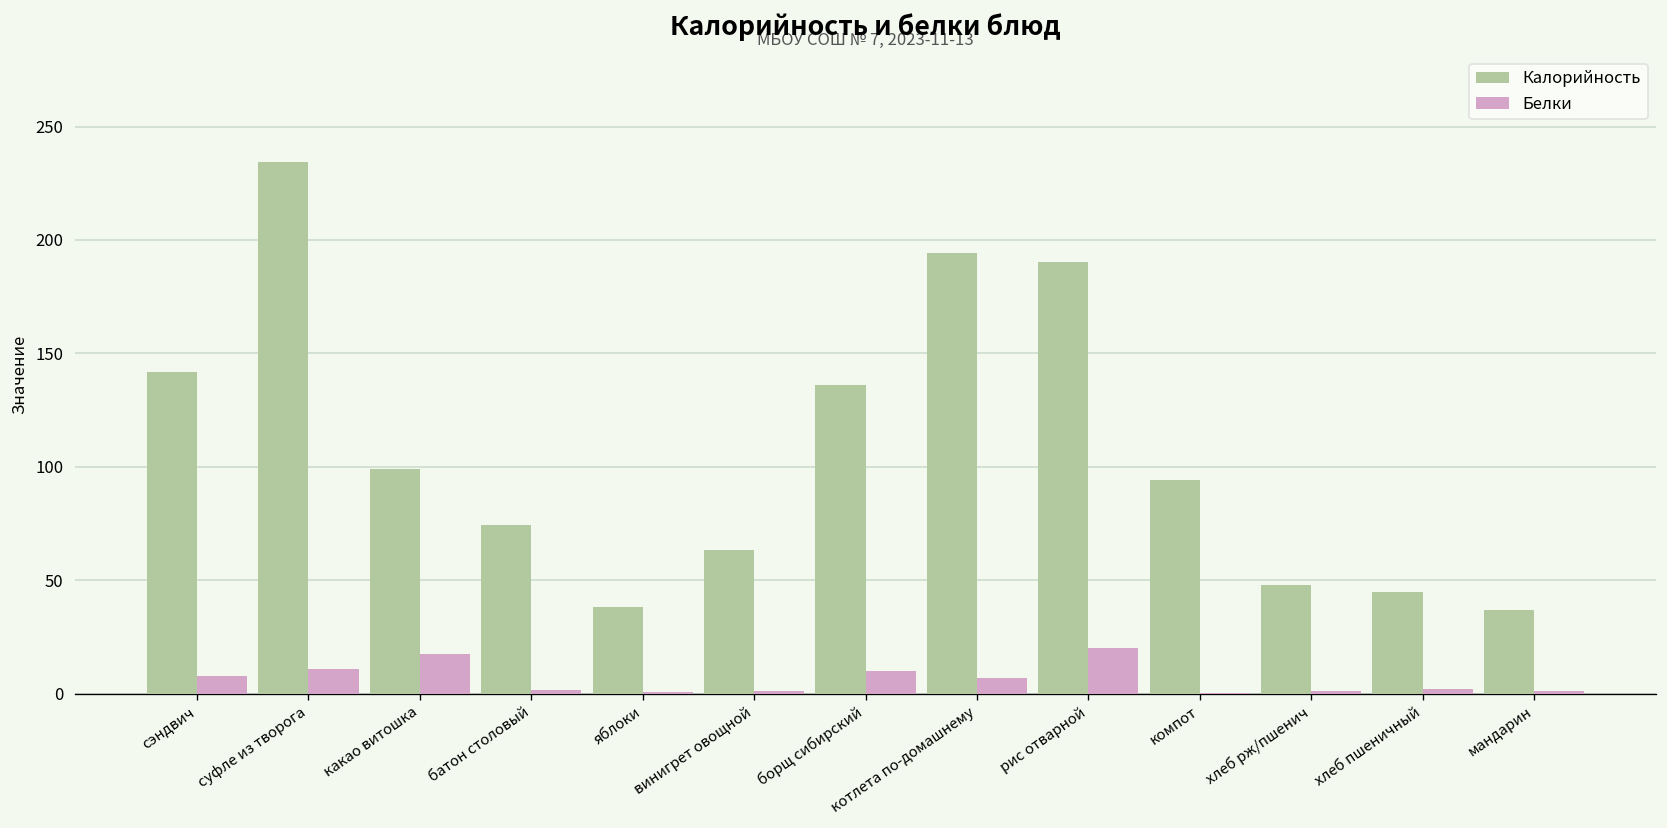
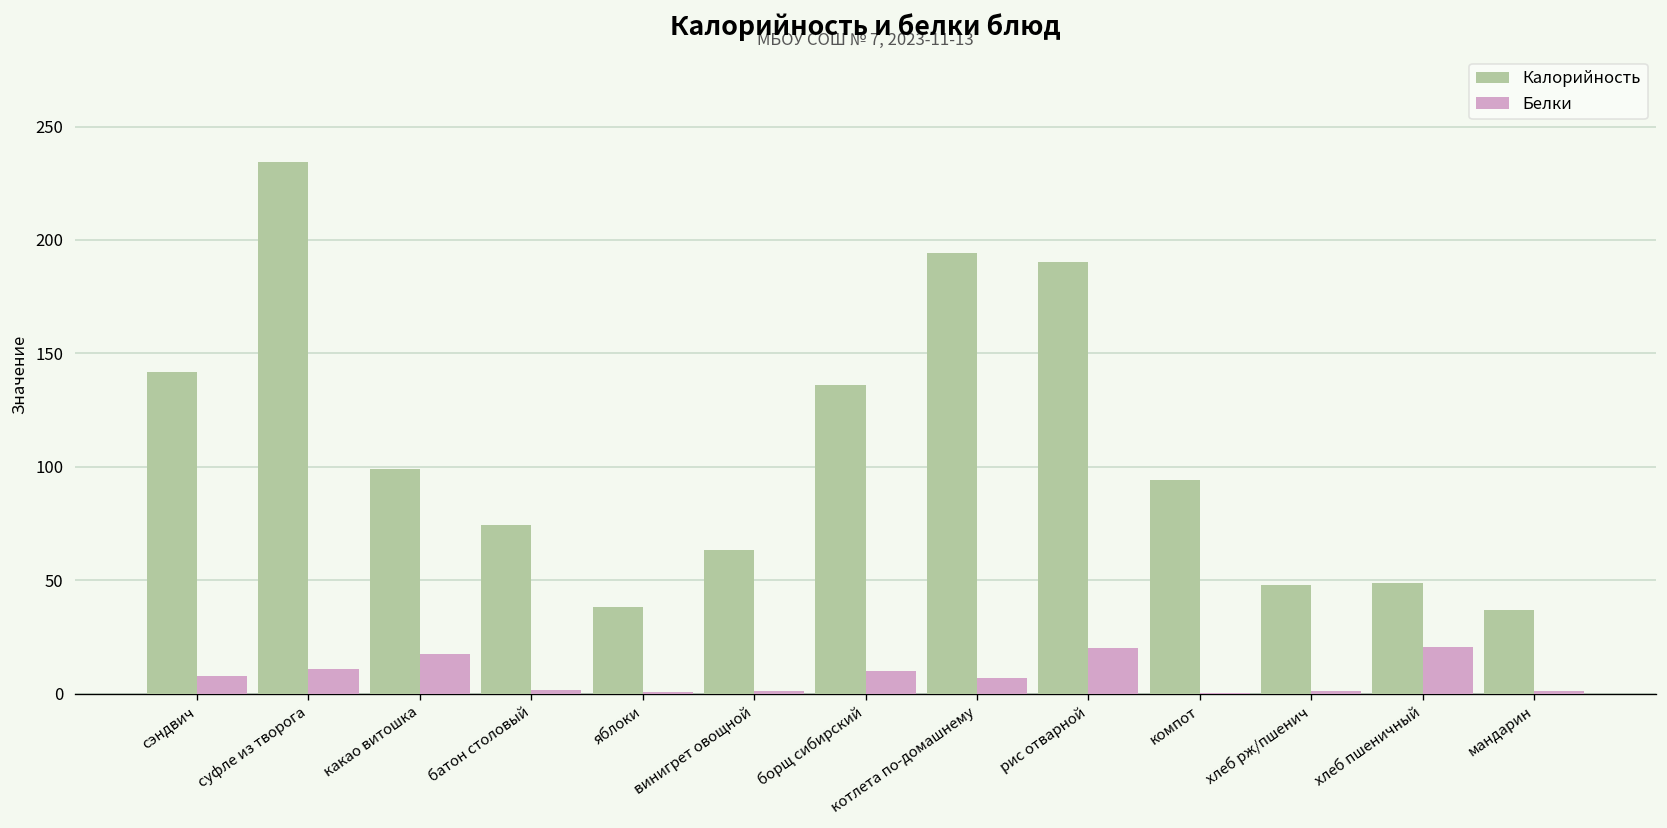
Калорийность, хлеб пшеничный: 45 -> 49
Белки, хлеб пшеничный: 2 -> 21
